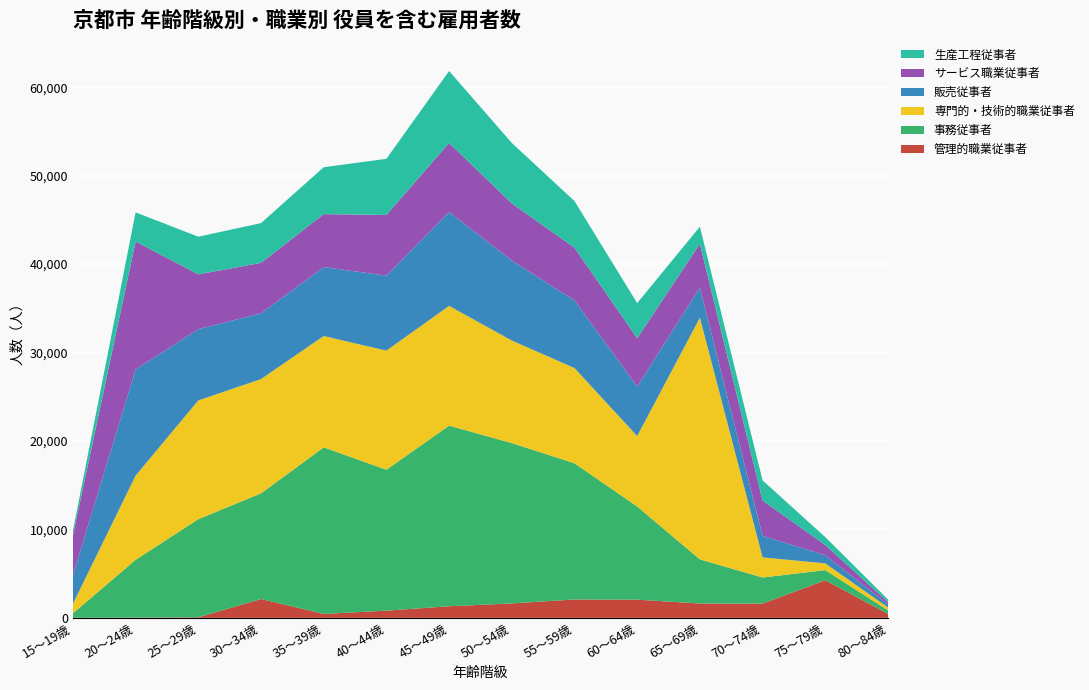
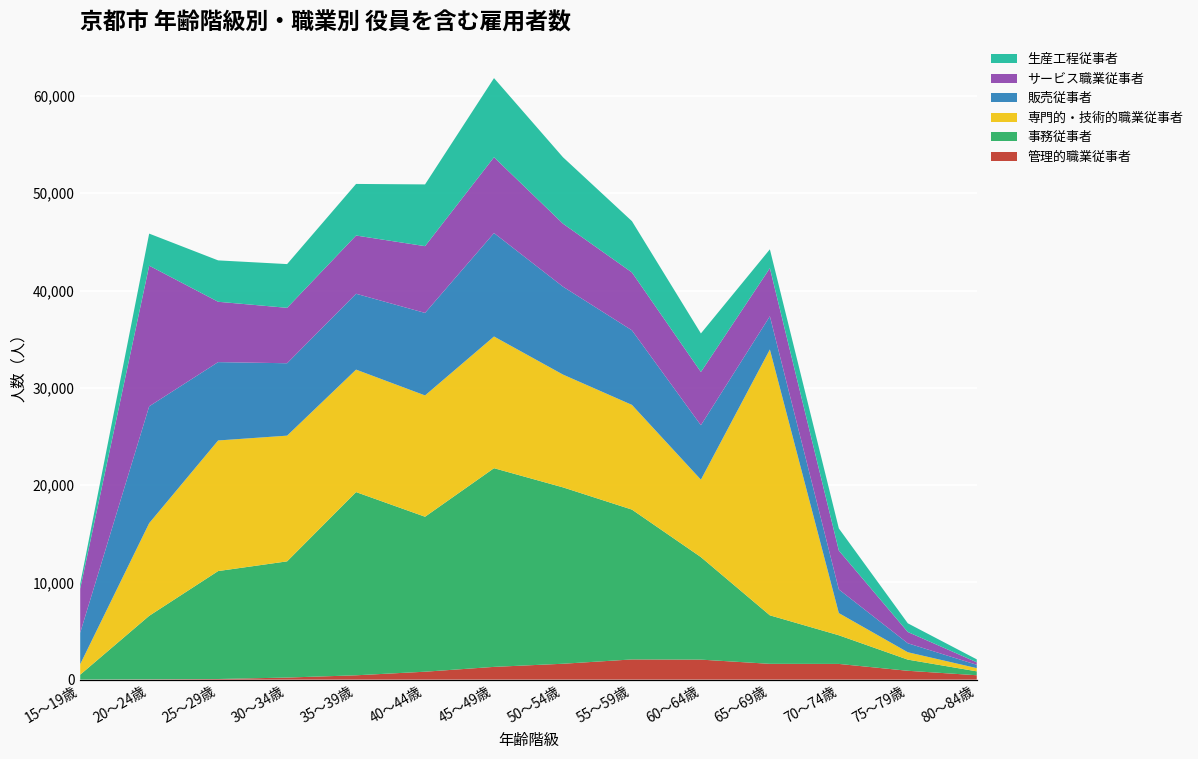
管理的職業従事者, 30～34歳: 2,000 -> 0
専門的・技術的職業従事者, 40～44歳: 13,000 -> 12,000
管理的職業従事者, 75～79歳: 4,000 -> 1,000
